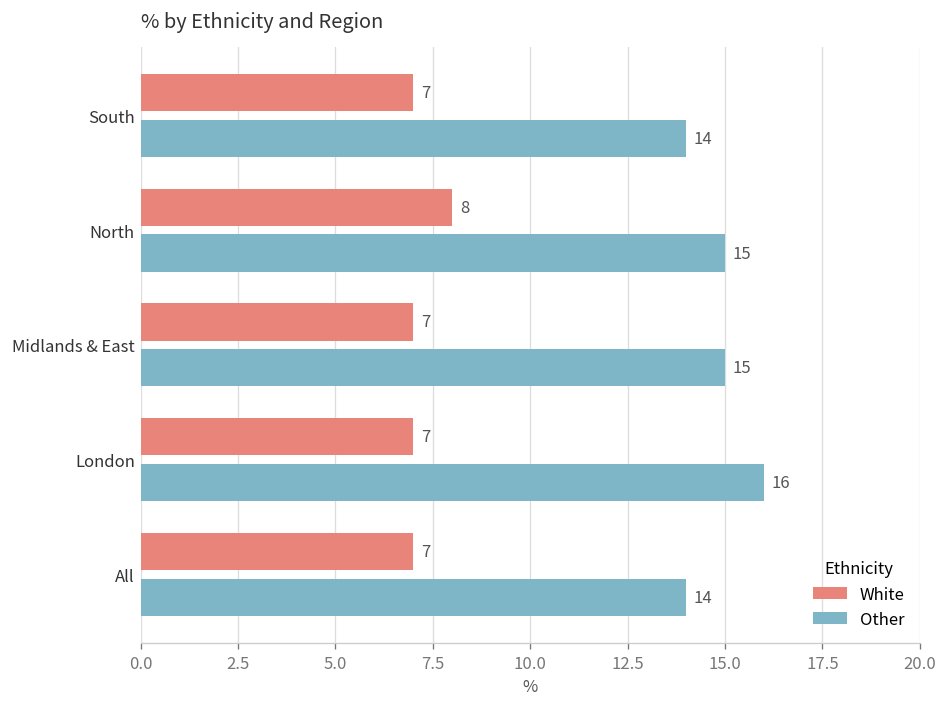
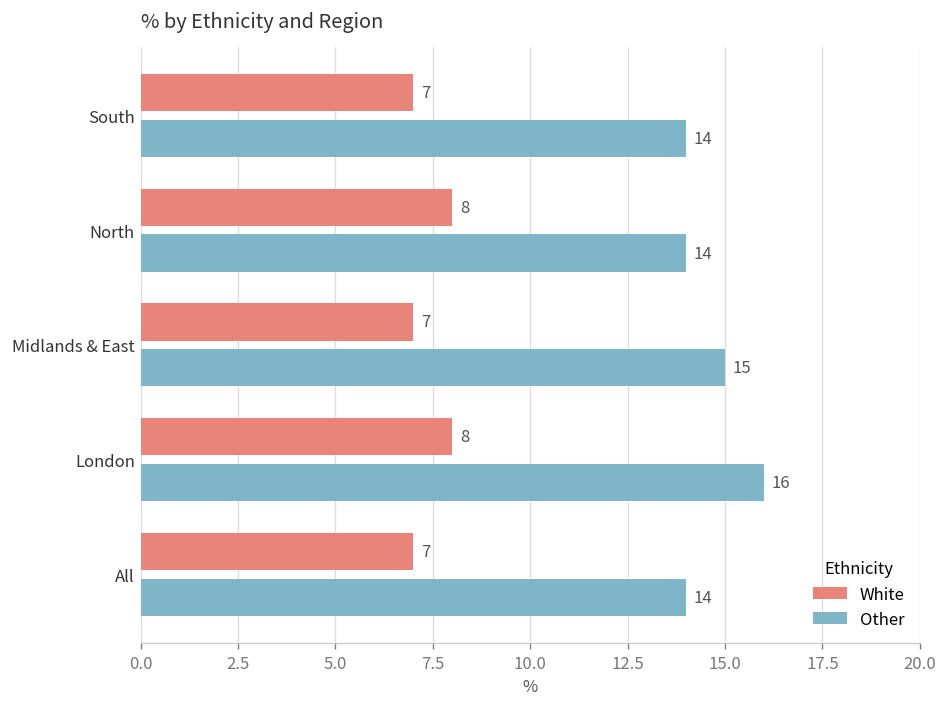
Other, North: 15 -> 14
White, London: 7 -> 8
